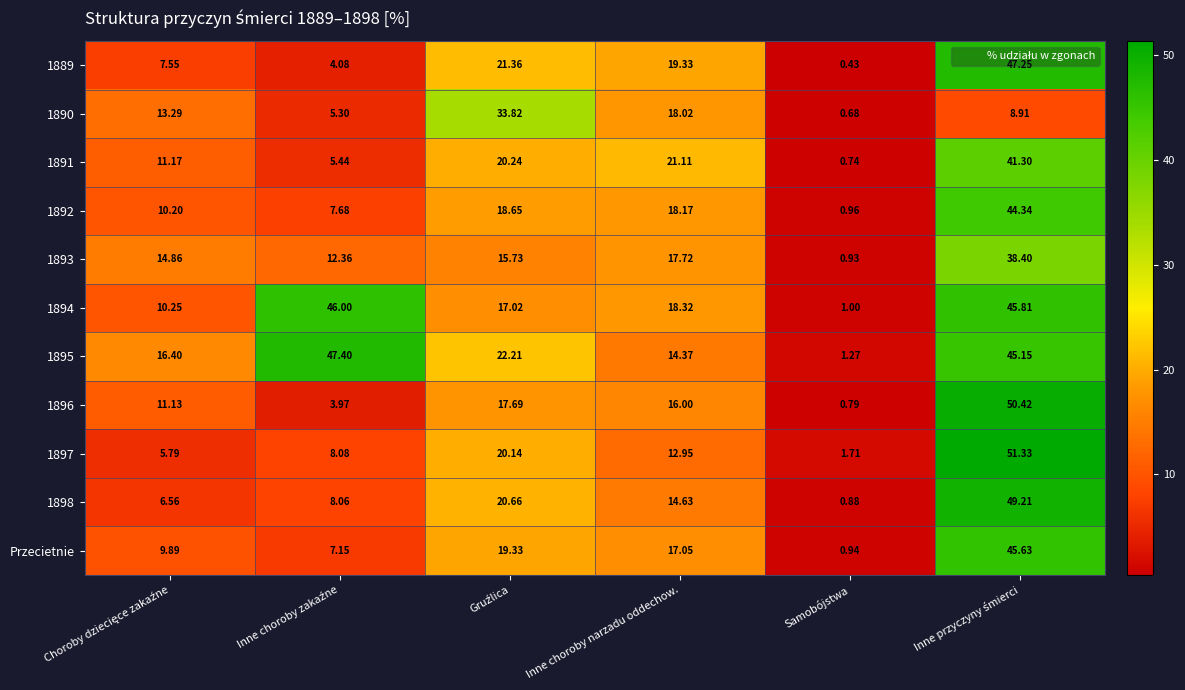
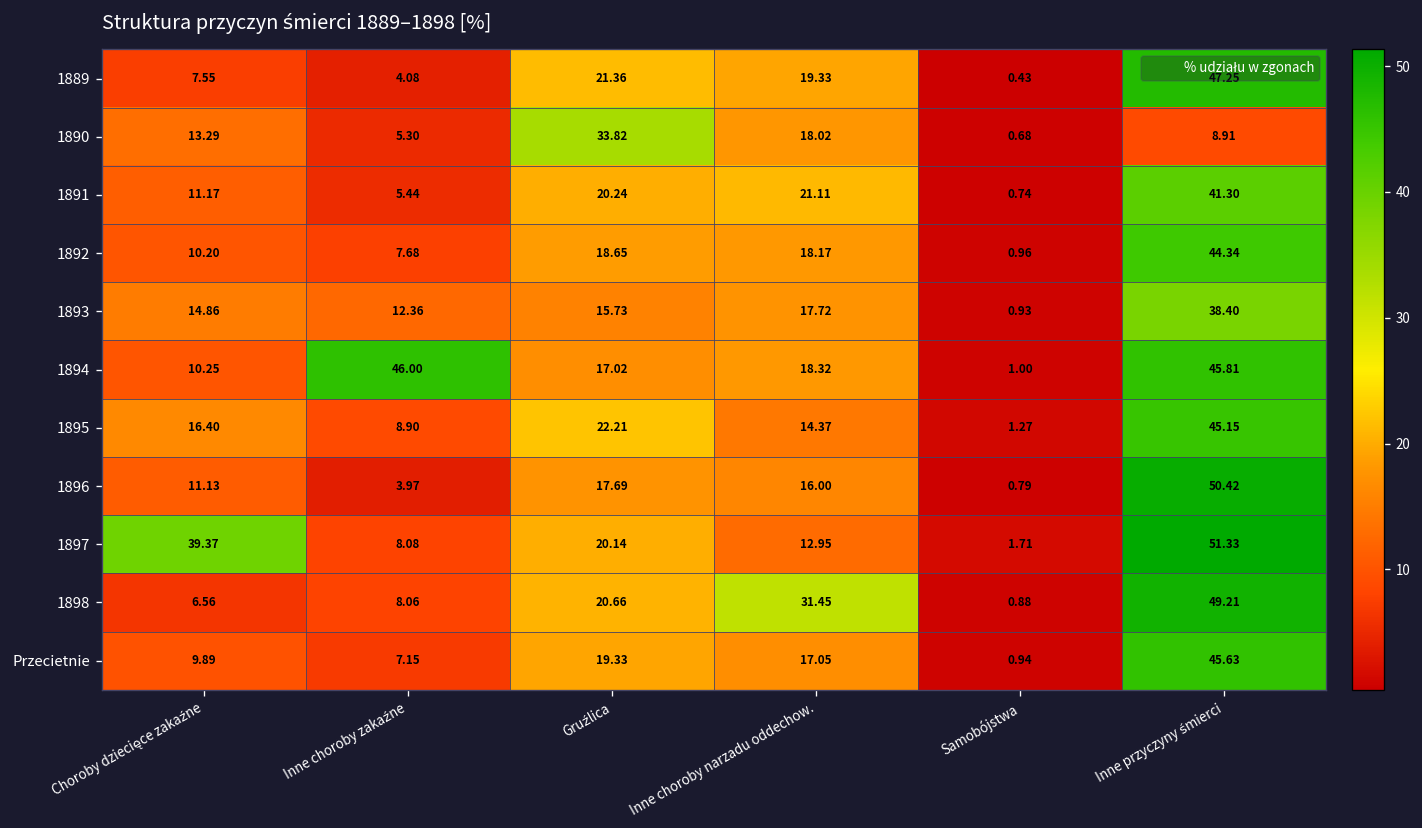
1895, Inne choroby zakaźne: 47.40 -> 8.90
1897, Choroby dziecięce zakaźne: 5.79 -> 39.37
1898, Inne choroby narzadu oddechow.: 14.63 -> 31.45
